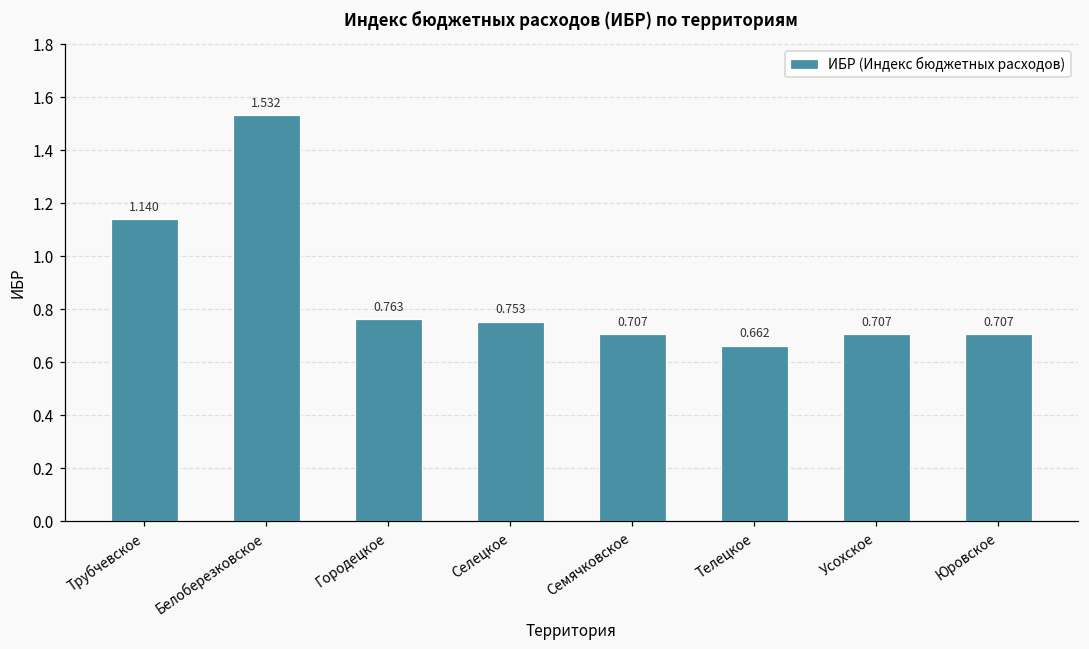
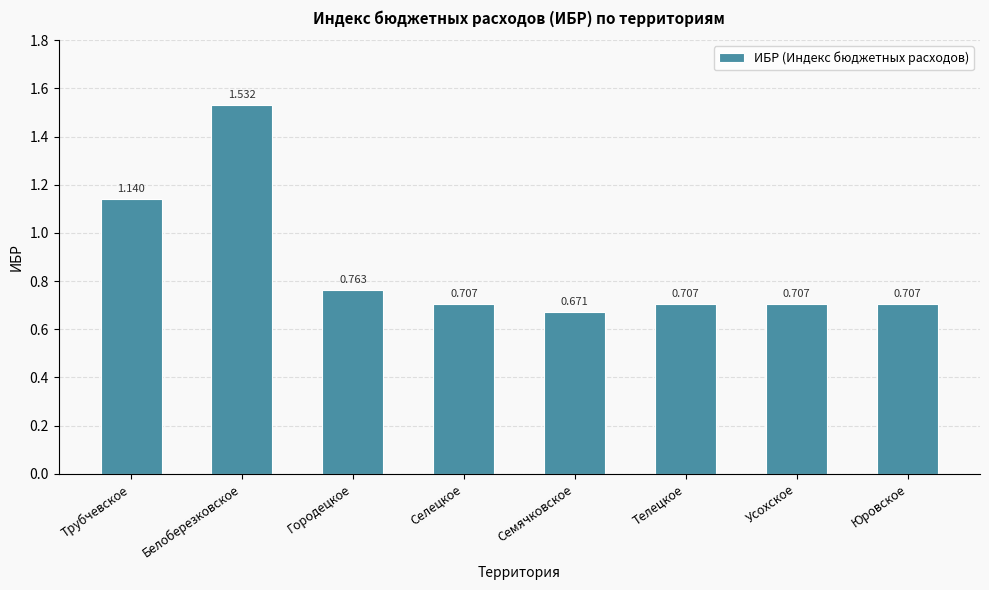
Селецкое: 0.753 -> 0.707
Семячковское: 0.707 -> 0.671
Телецкое: 0.662 -> 0.707
